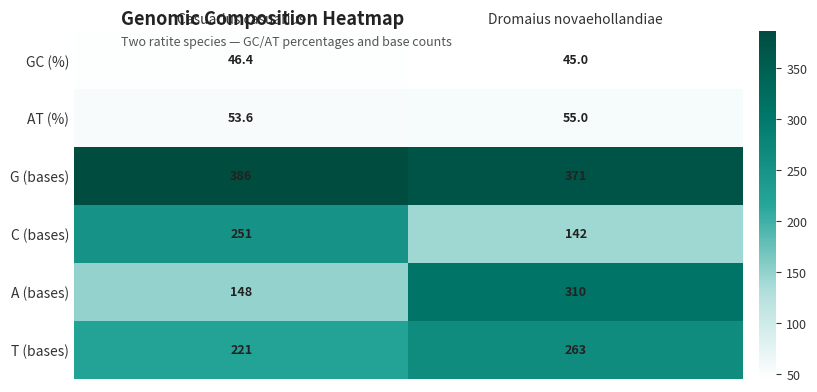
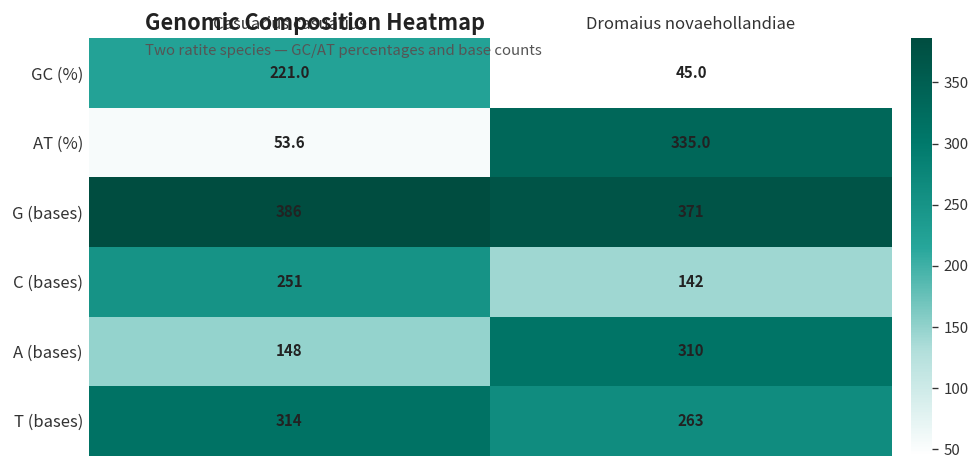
GC (%), Casuarius casuarius: 46.4 -> 221.0
AT (%), Dromaius novaehollandiae: 55.0 -> 335.0
T (bases), Casuarius casuarius: 221 -> 314
